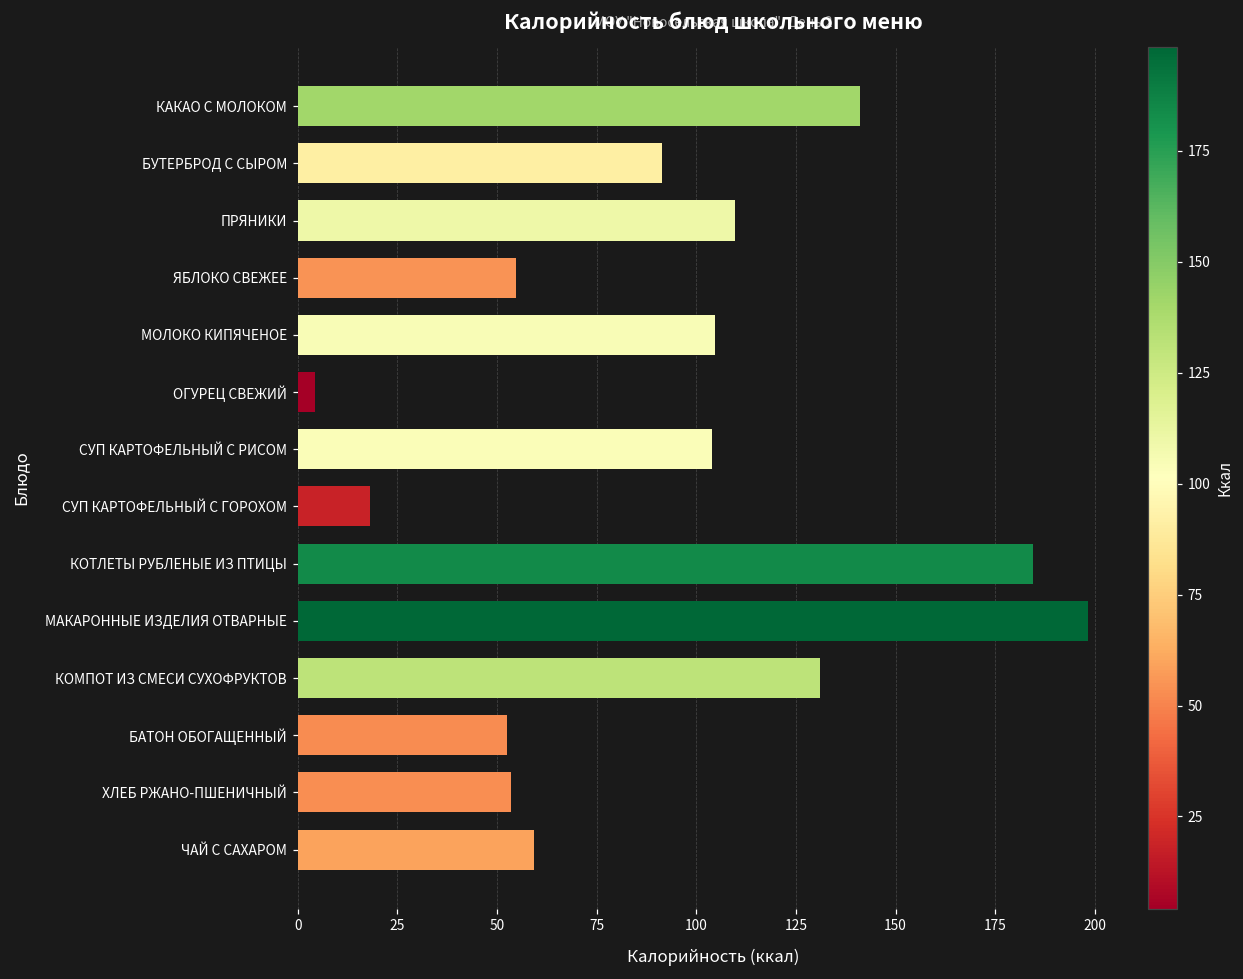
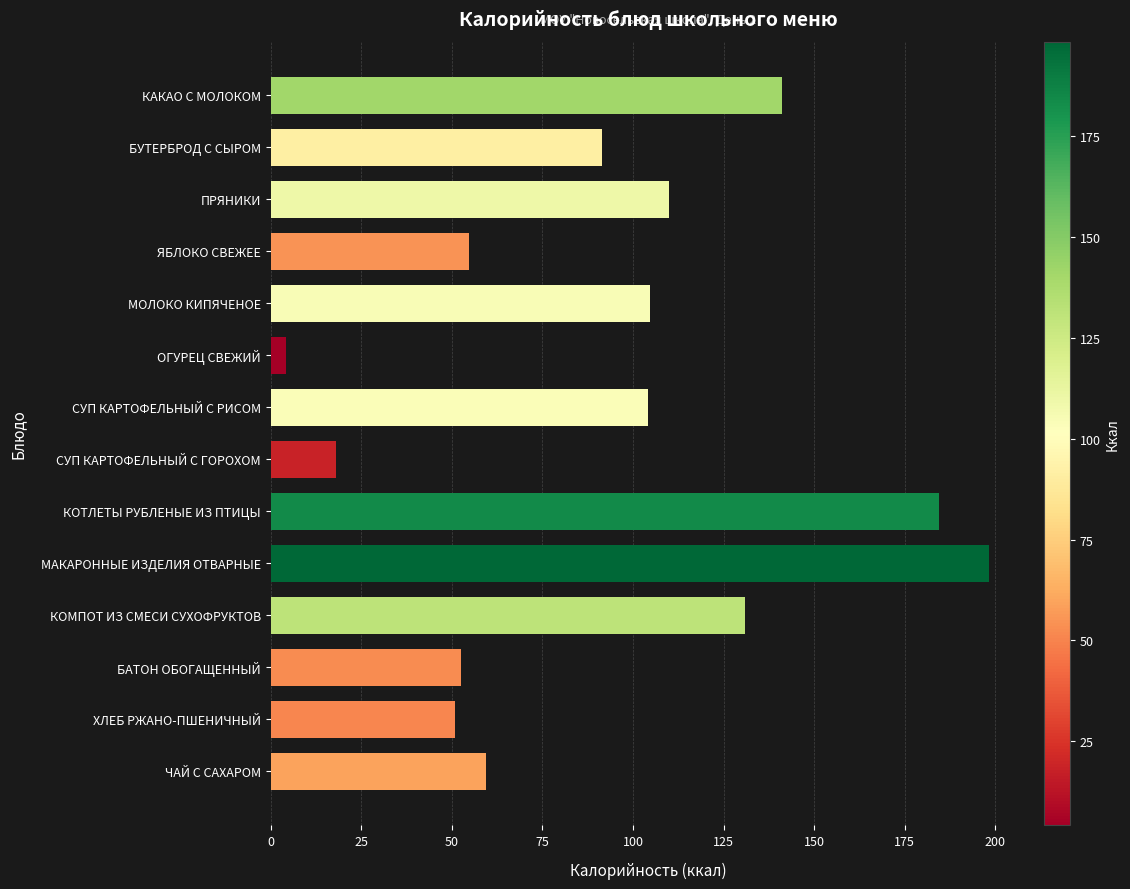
ХЛЕБ РЖАНО-ПШЕНИЧНЫЙ: 54 -> 51
